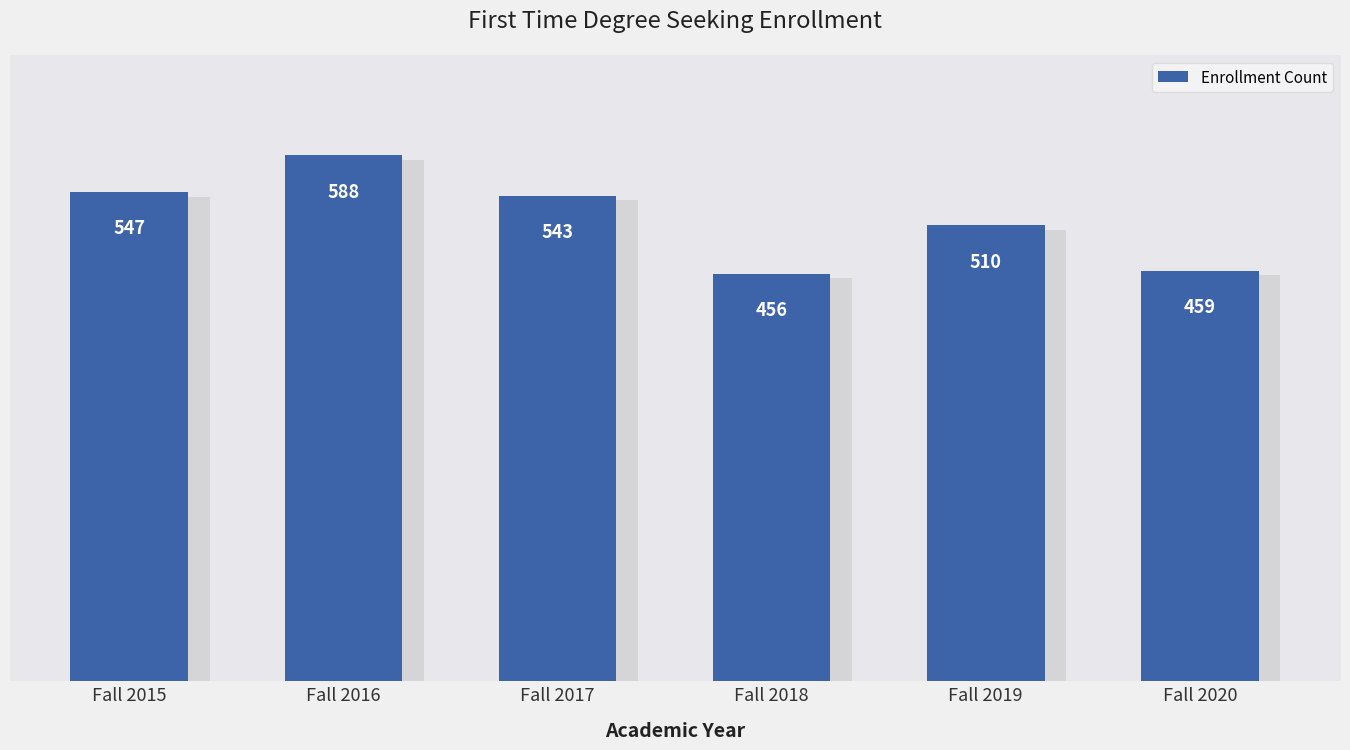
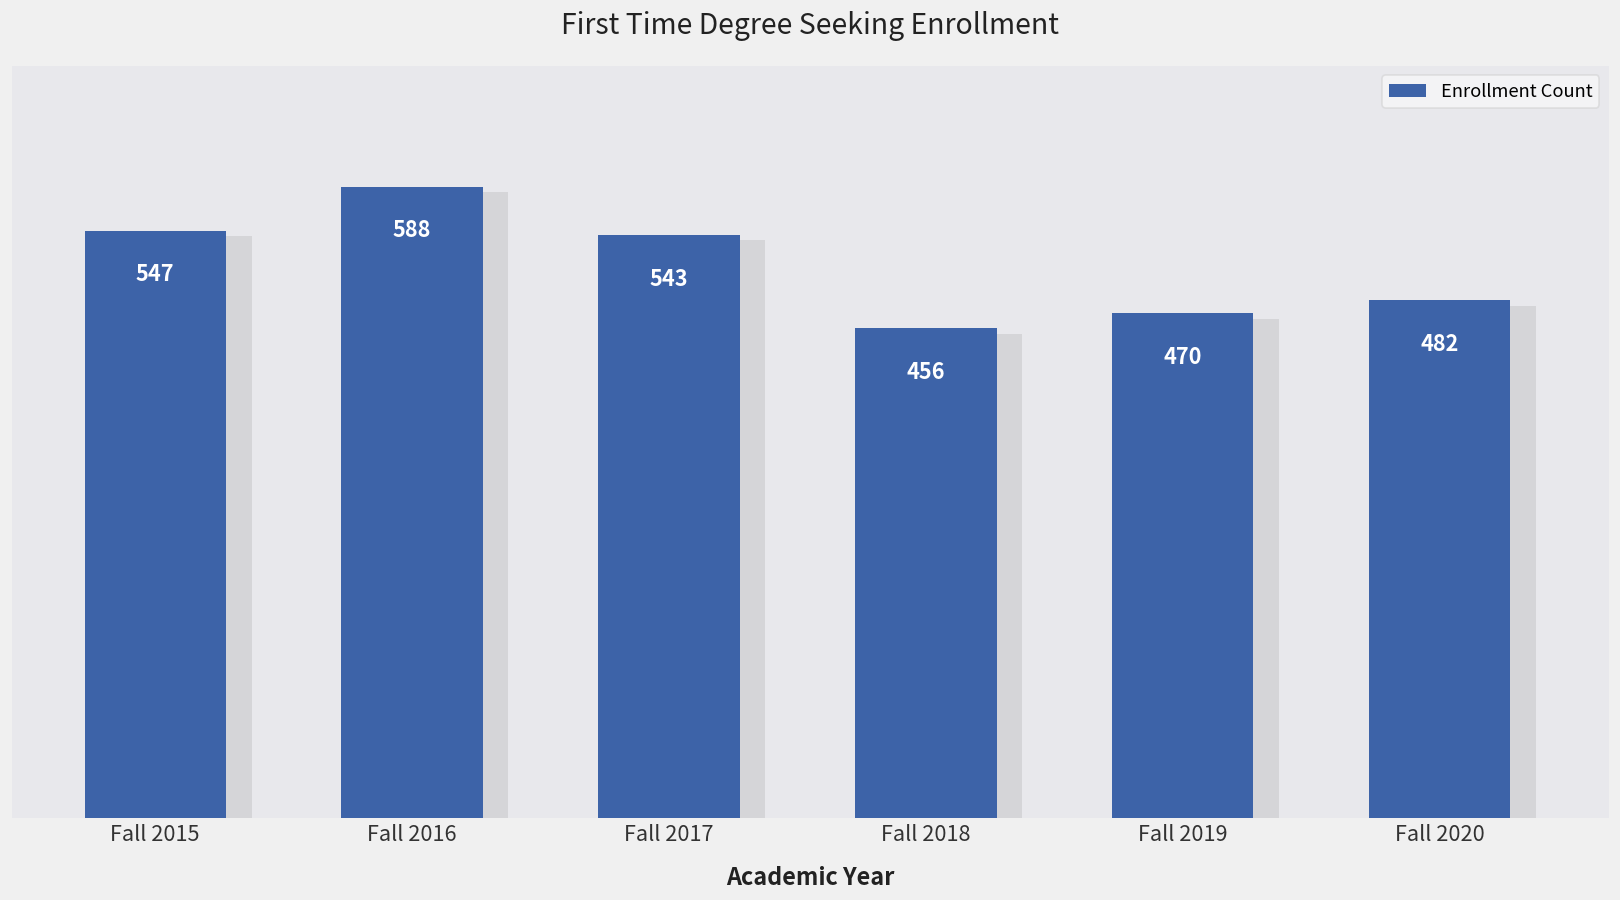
Fall 2019: 510 -> 470
Fall 2020: 459 -> 482
